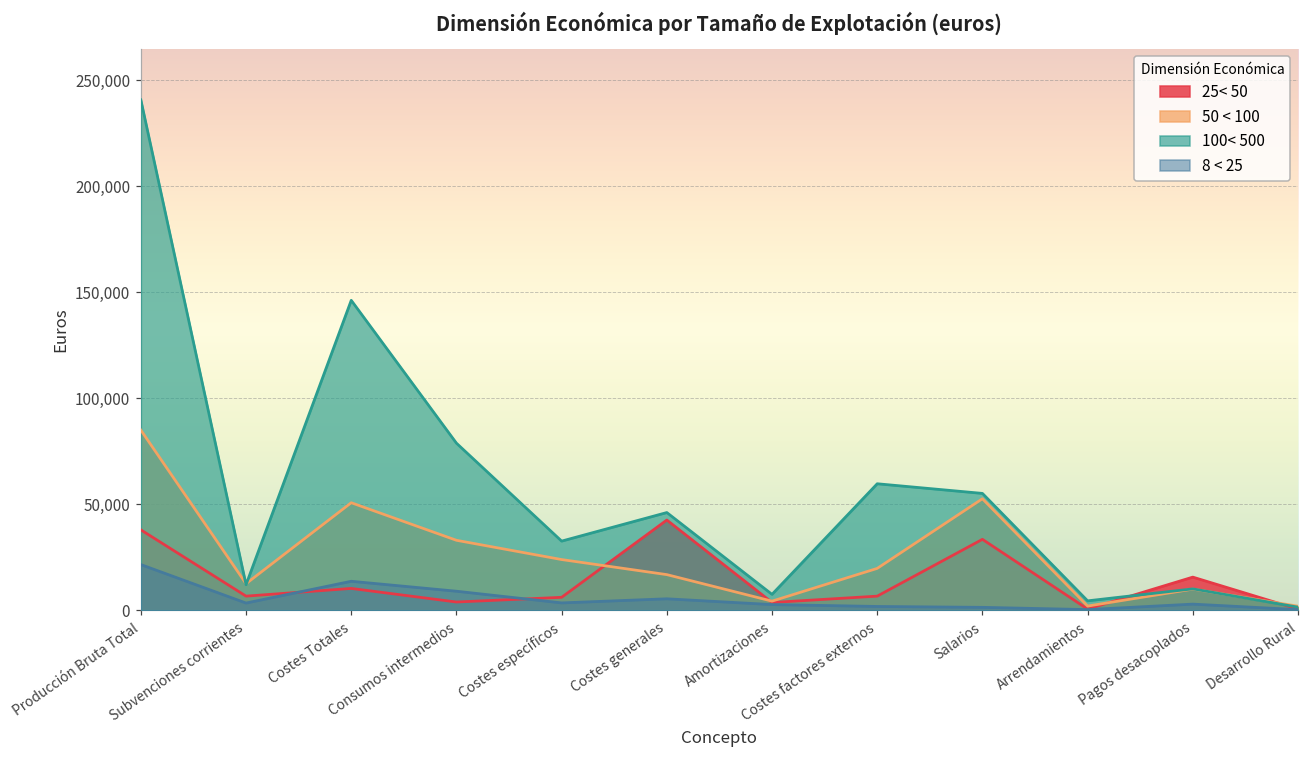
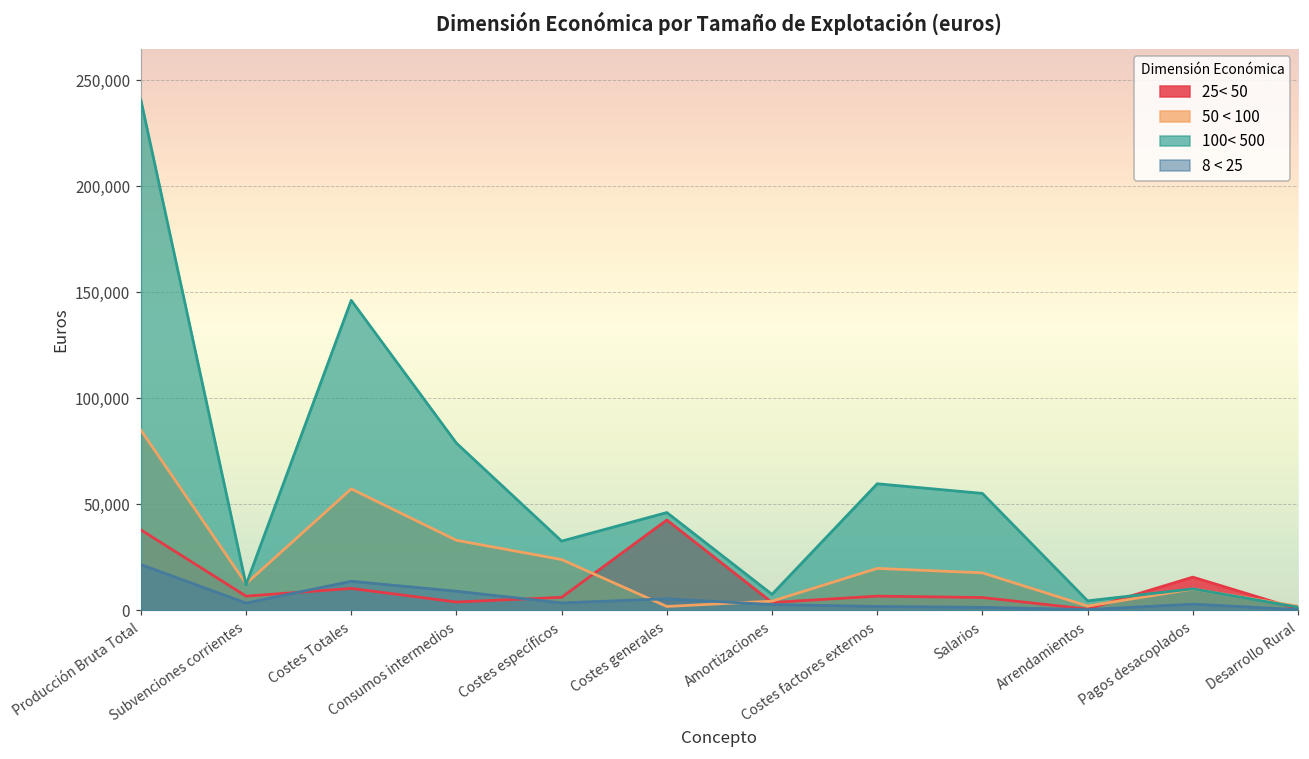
50 < 100, Costes Totales: 51,000 -> 57,000
50 < 100, Costes generales: 17,000 -> 2,000
25< 50, Salarios: 34,000 -> 6,000
50 < 100, Salarios: 53,000 -> 18,000
